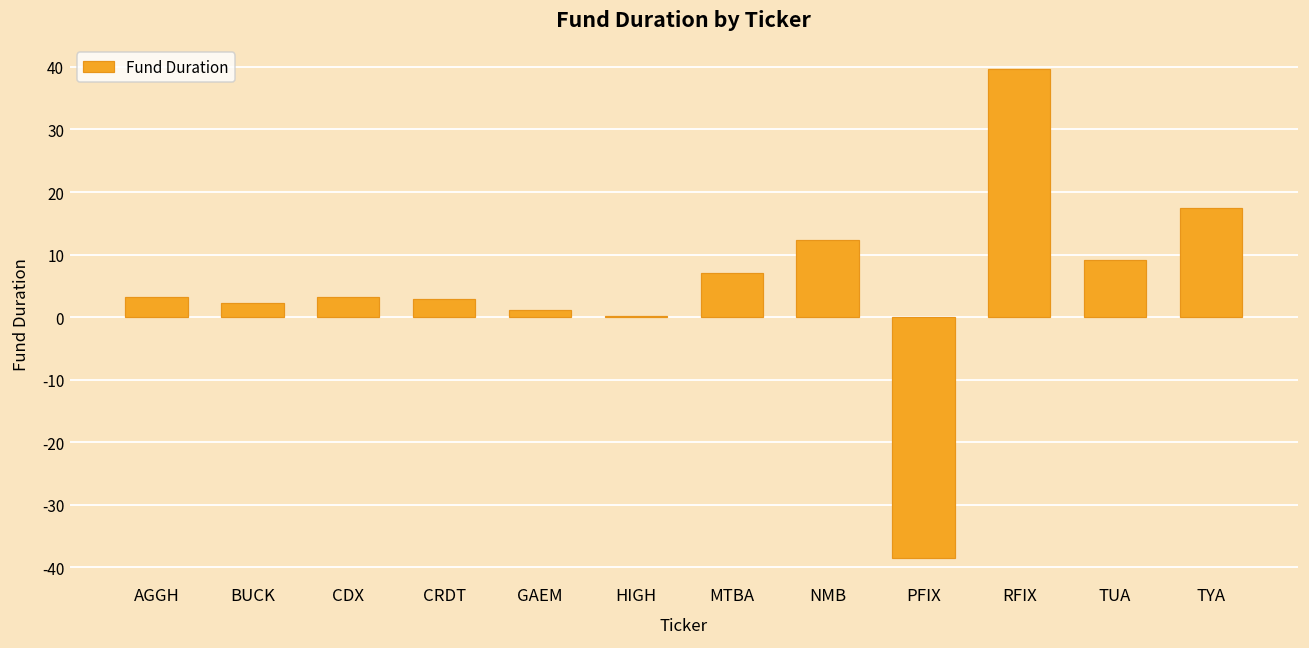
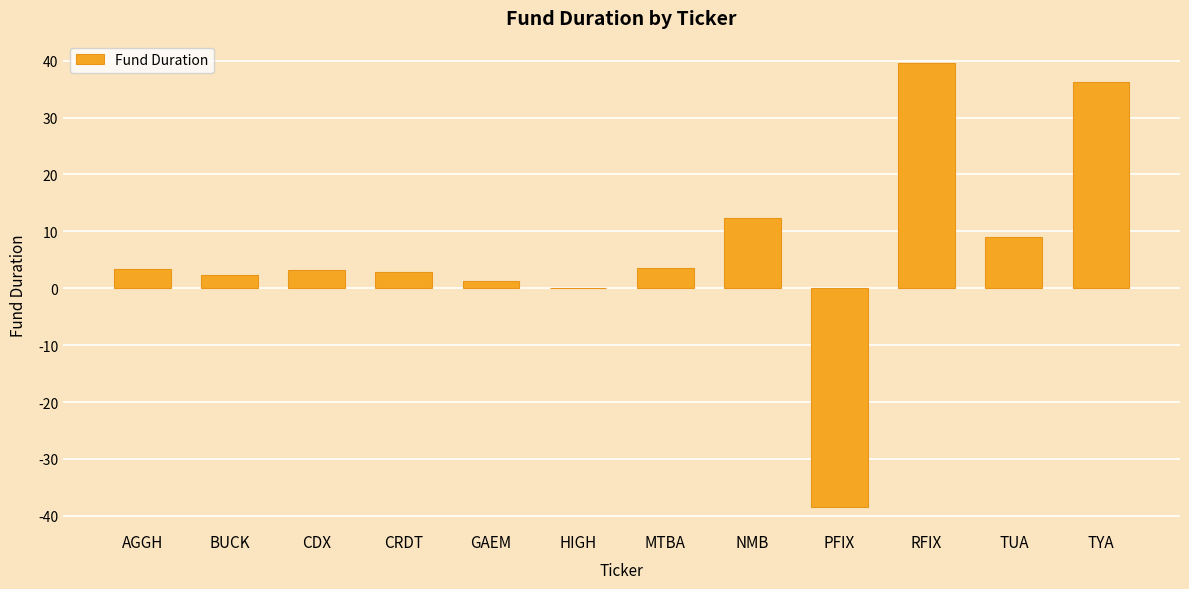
MTBA: 7 -> 4
TYA: 18 -> 36
